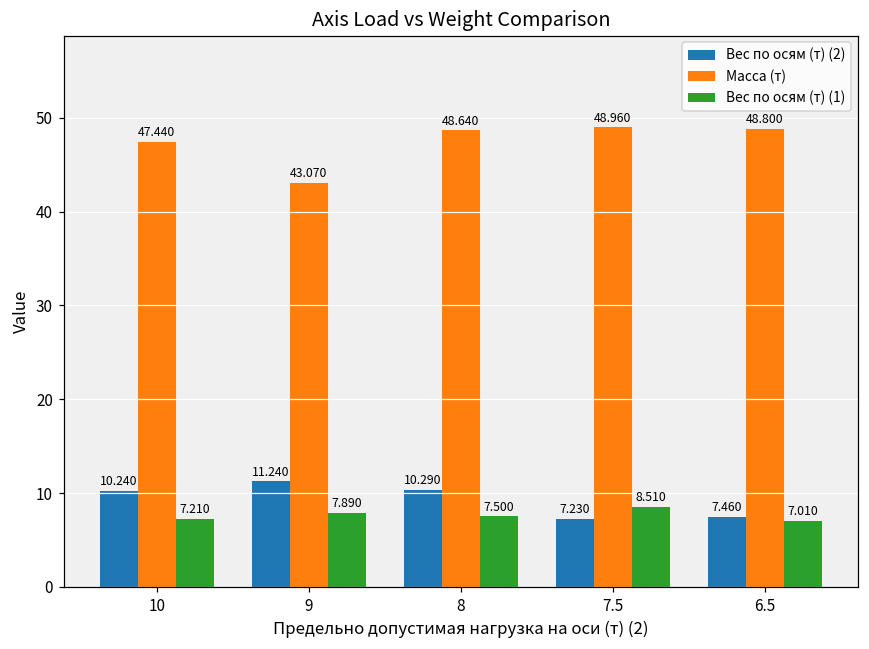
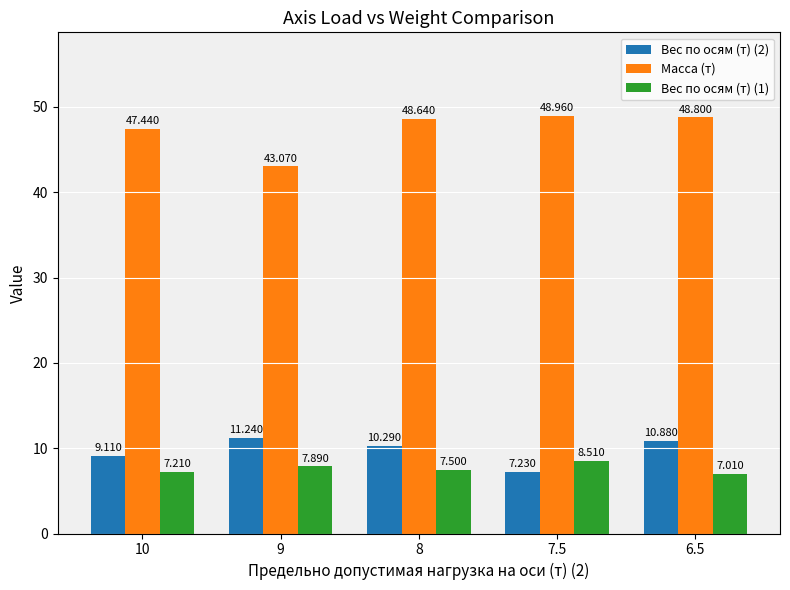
Вес по осям (т) (2), 10: 10.240 -> 9.110
Вес по осям (т) (2), 6.5: 7.460 -> 10.880
